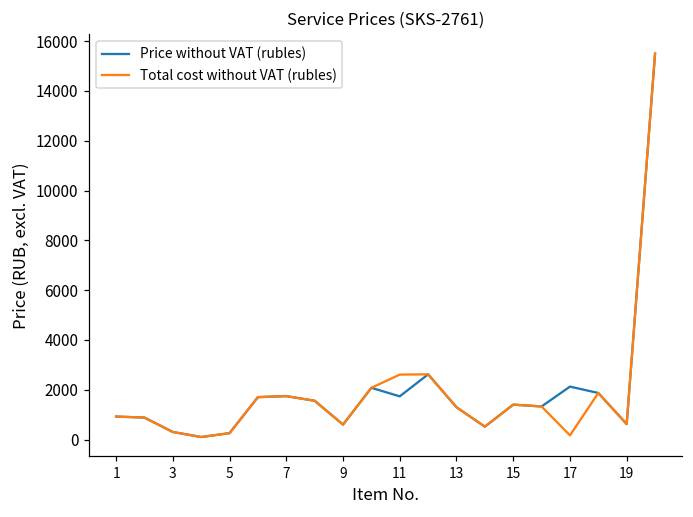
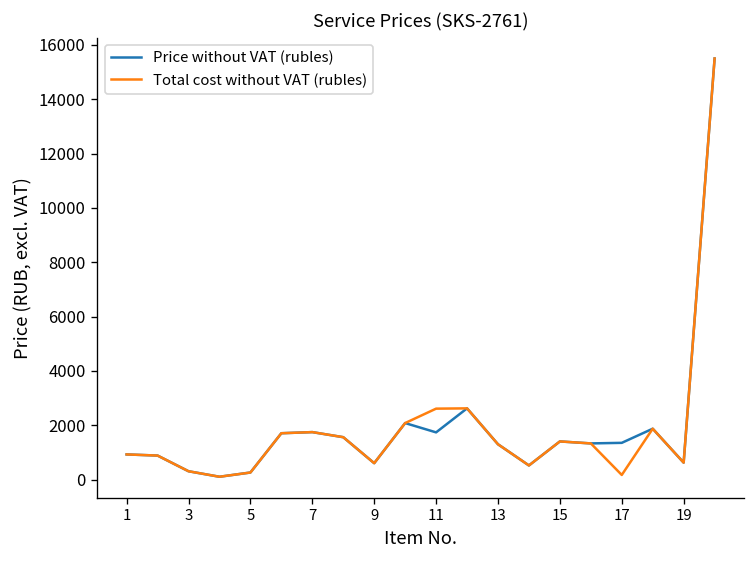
Price without VAT (rubles), 17: 2100 -> 1400
